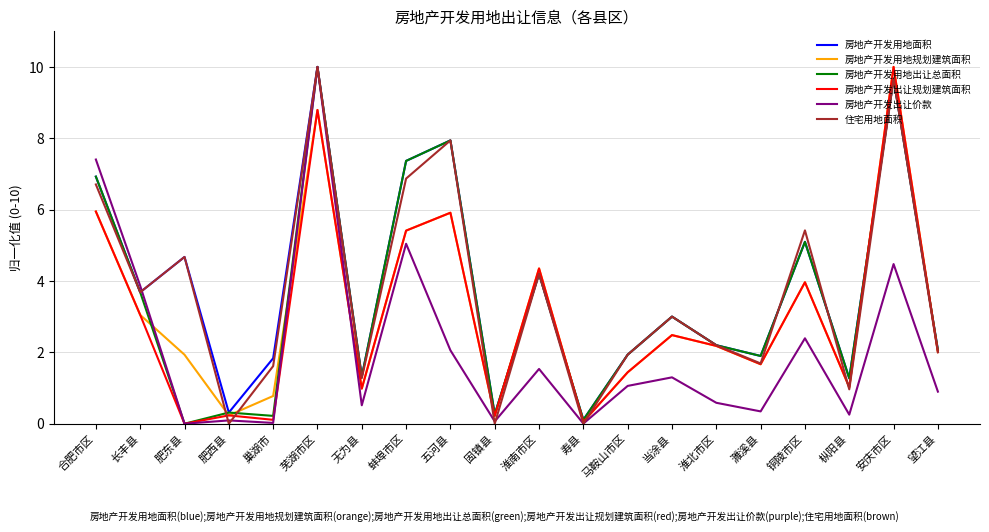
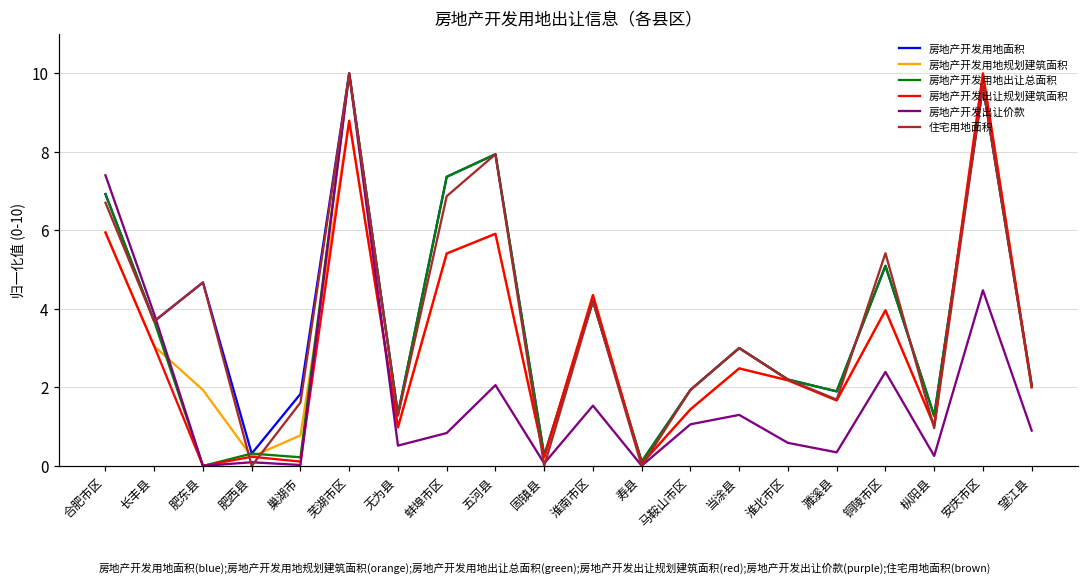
房地产开发出让价款, 蚌埠市区: 5.0 -> 0.8
